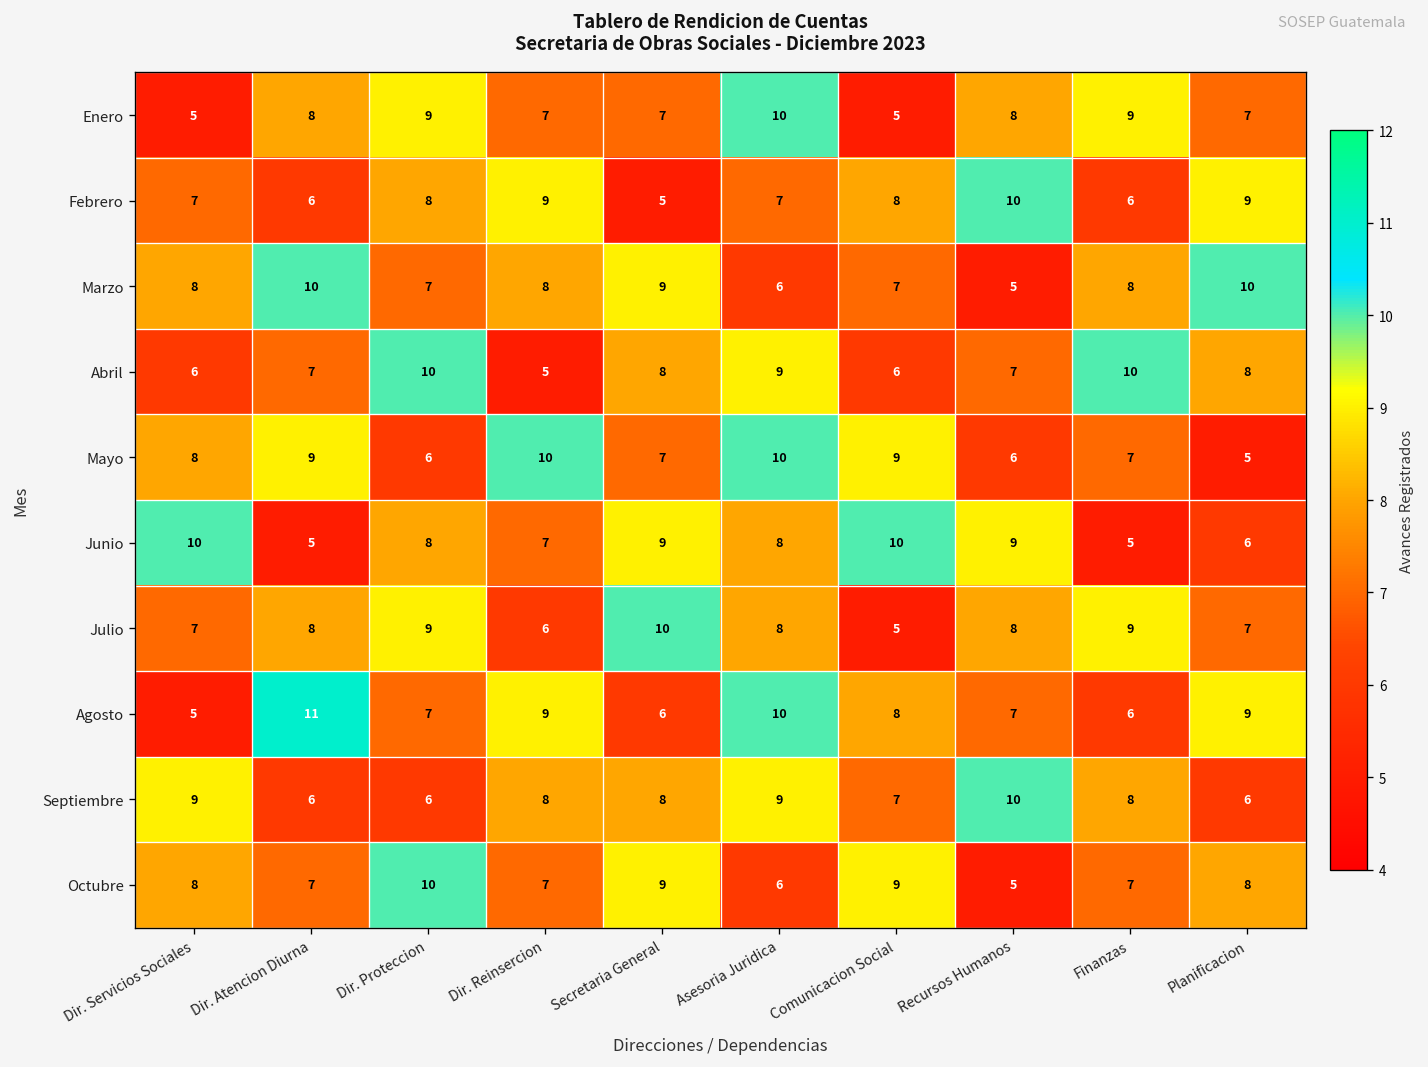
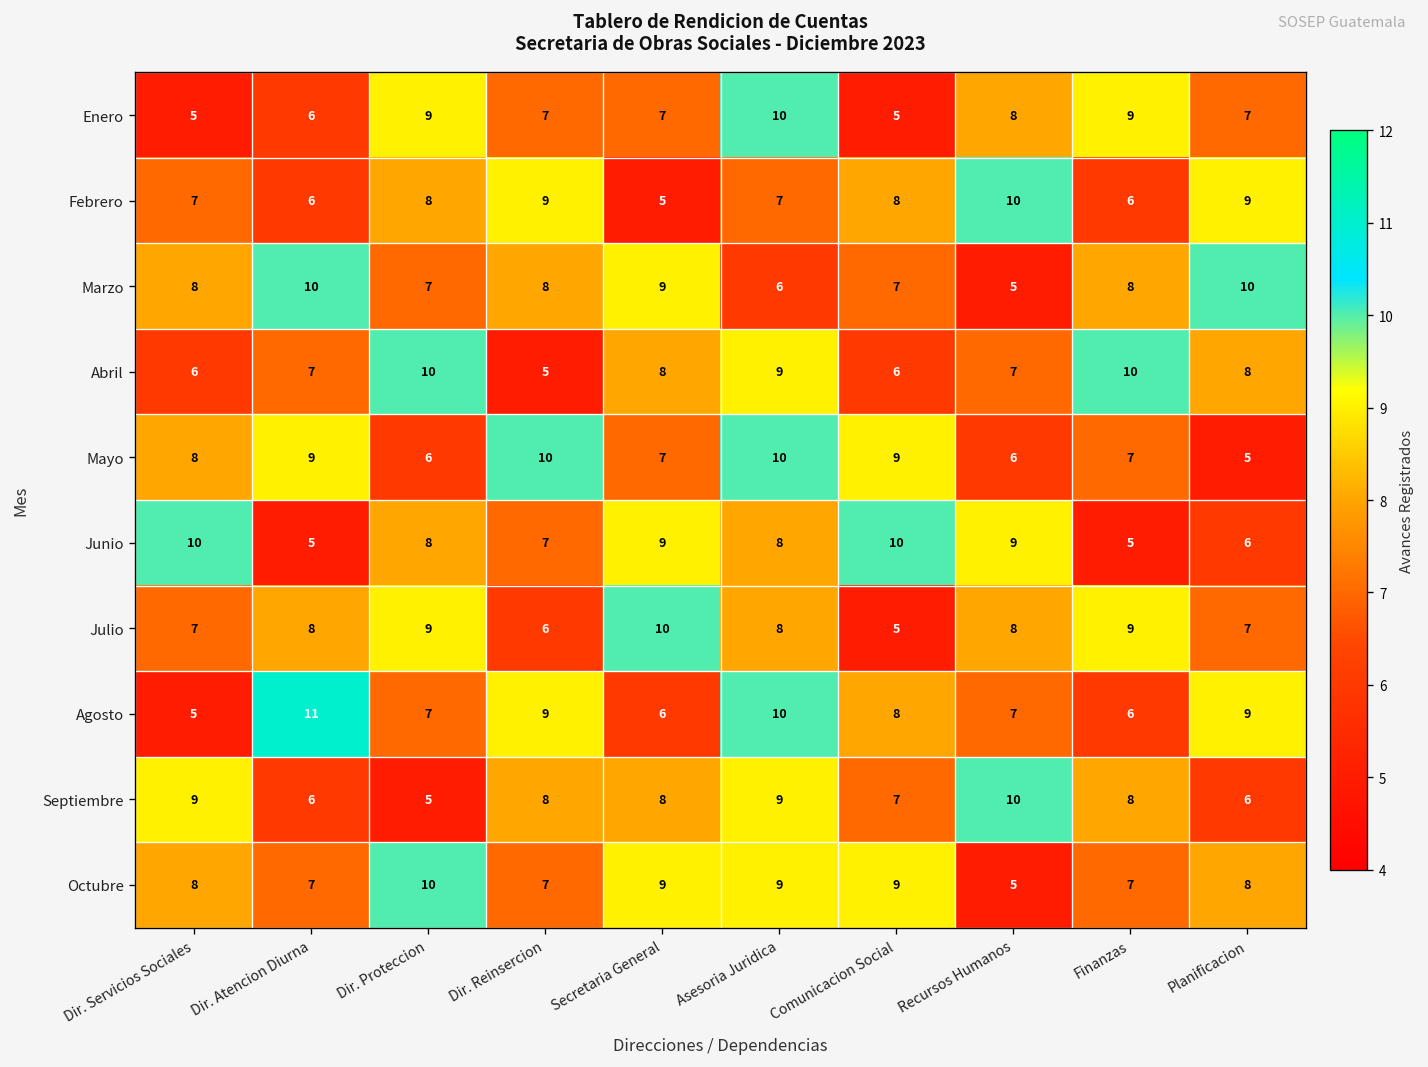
Enero, Dir. Atencion Diurna: 8 -> 6
Septiembre, Dir. Proteccion: 6 -> 5
Octubre, Asesoria Juridica: 6 -> 9
